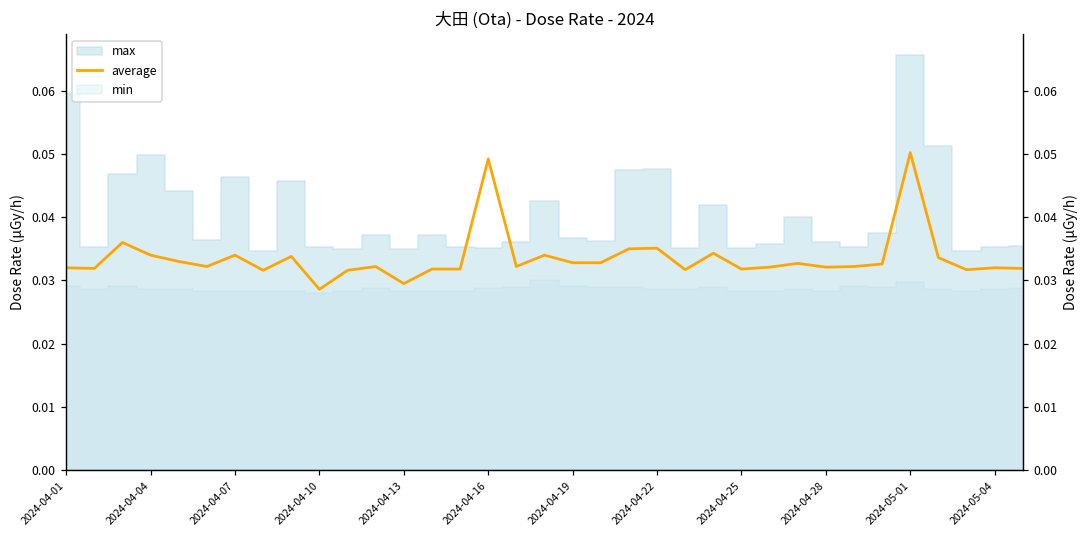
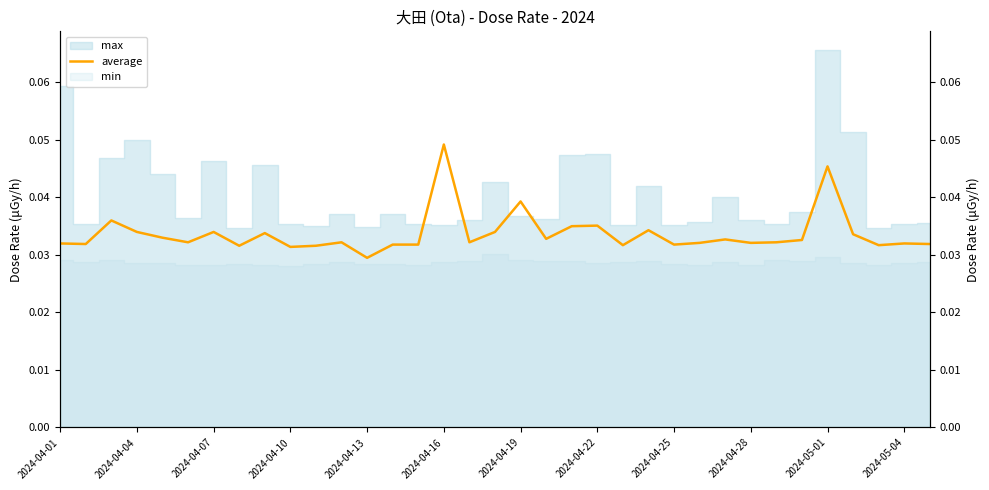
average, 2024-04-10: 0.029 -> 0.031
average, 2024-04-19: 0.033 -> 0.039
average, 2024-05-01: 0.050 -> 0.045
